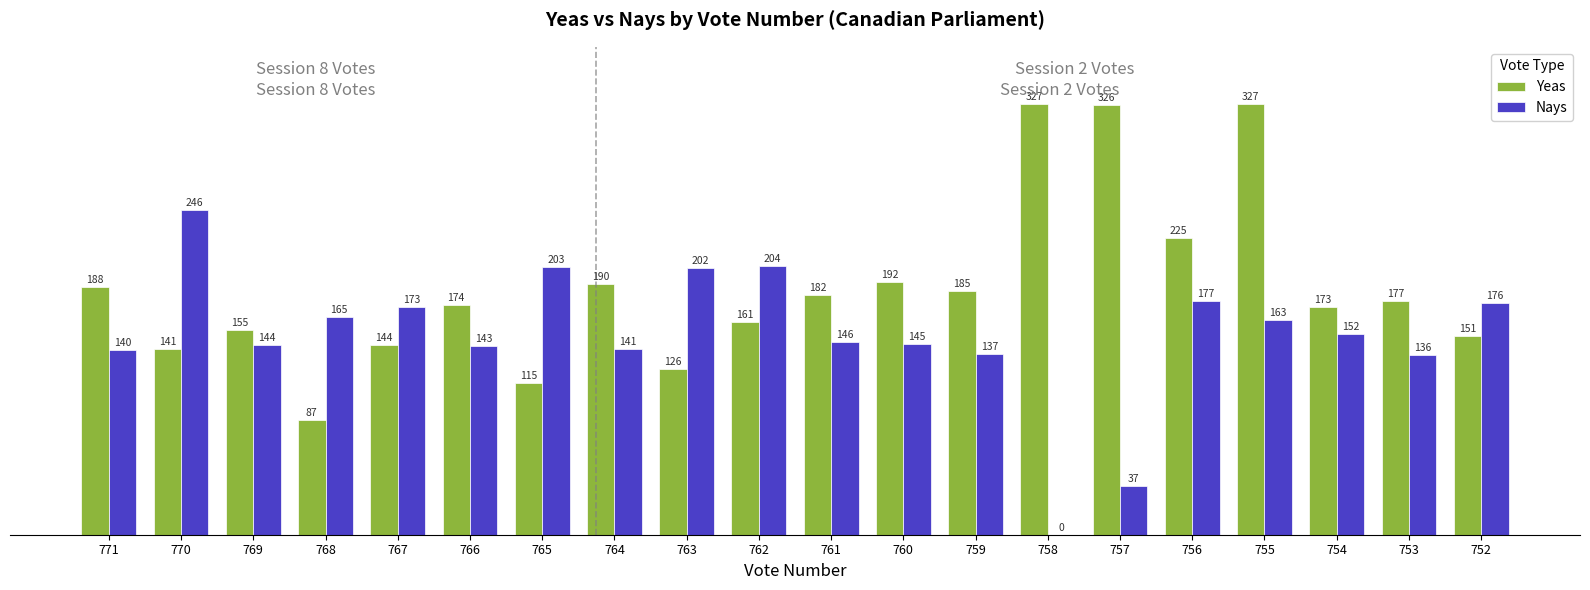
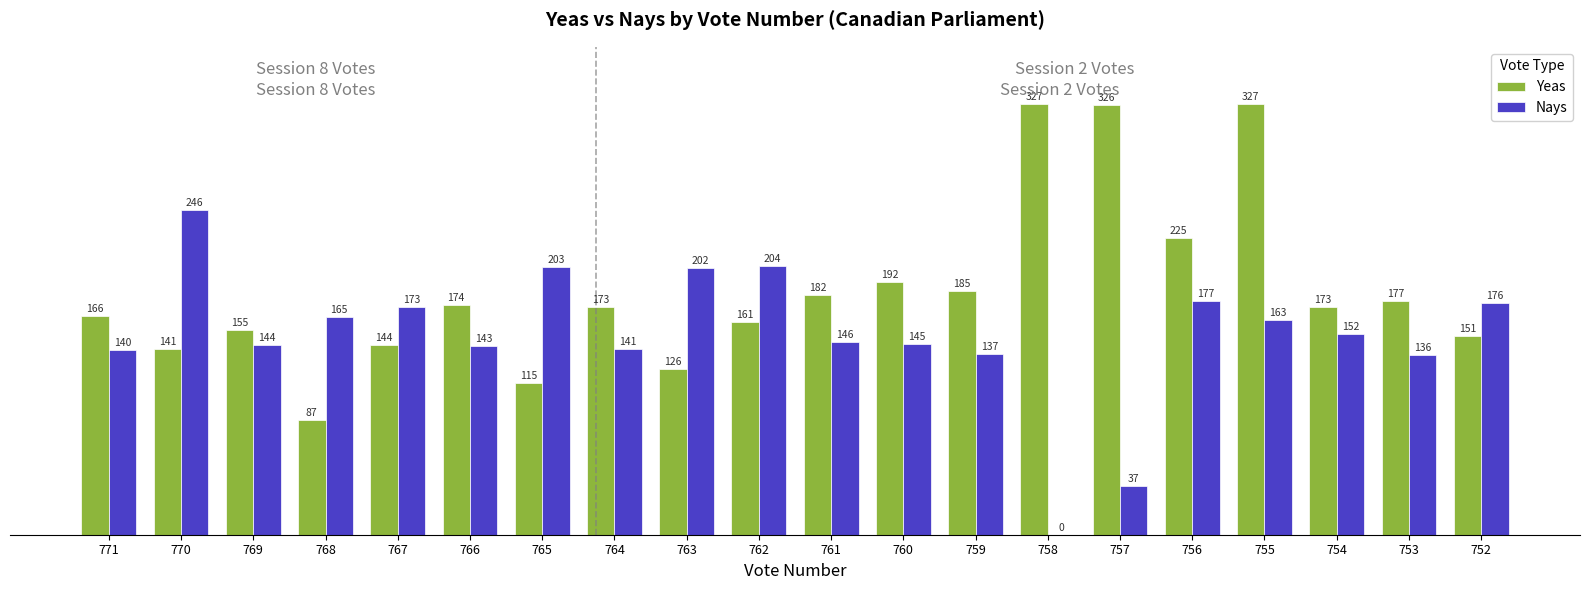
Yeas, 771: 188 -> 166
Yeas, 764: 190 -> 173
